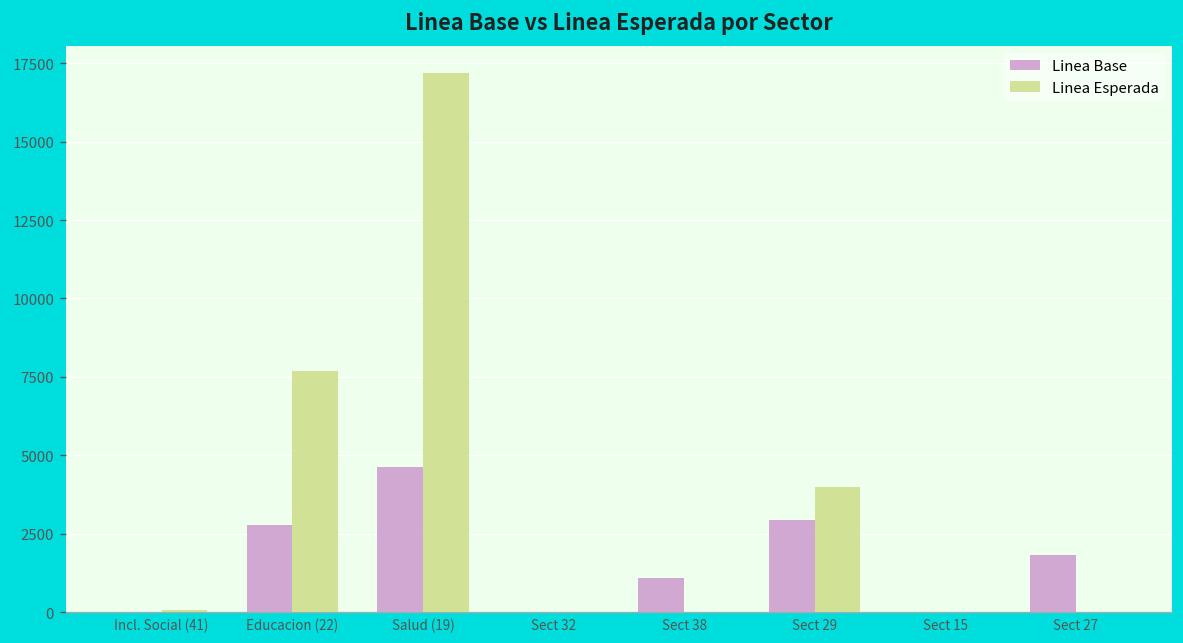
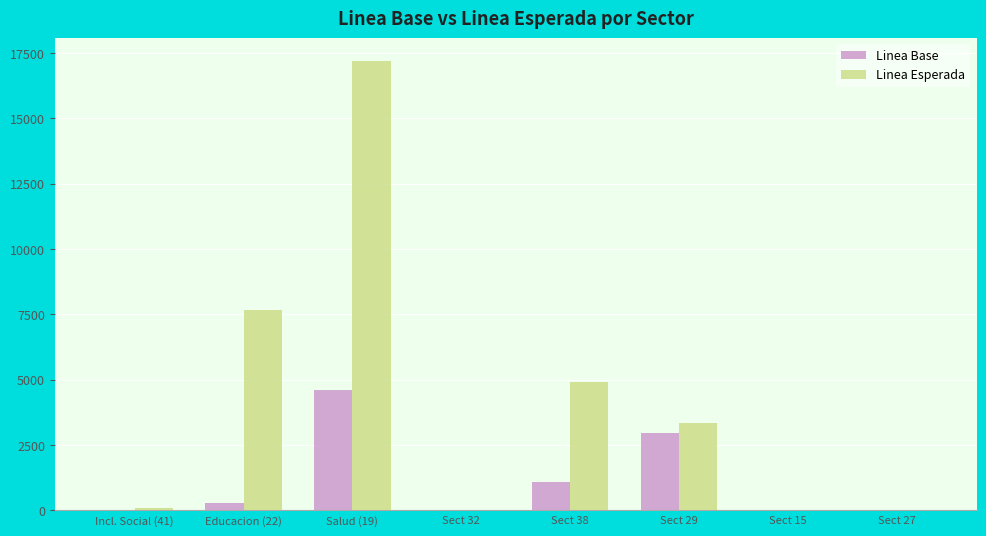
Linea Base, Educacion (22): 2800 -> 300
Linea Esperada, Sect 38: 0 -> 4900
Linea Esperada, Sect 29: 4000 -> 3300
Linea Base, Sect 27: 1800 -> 0
